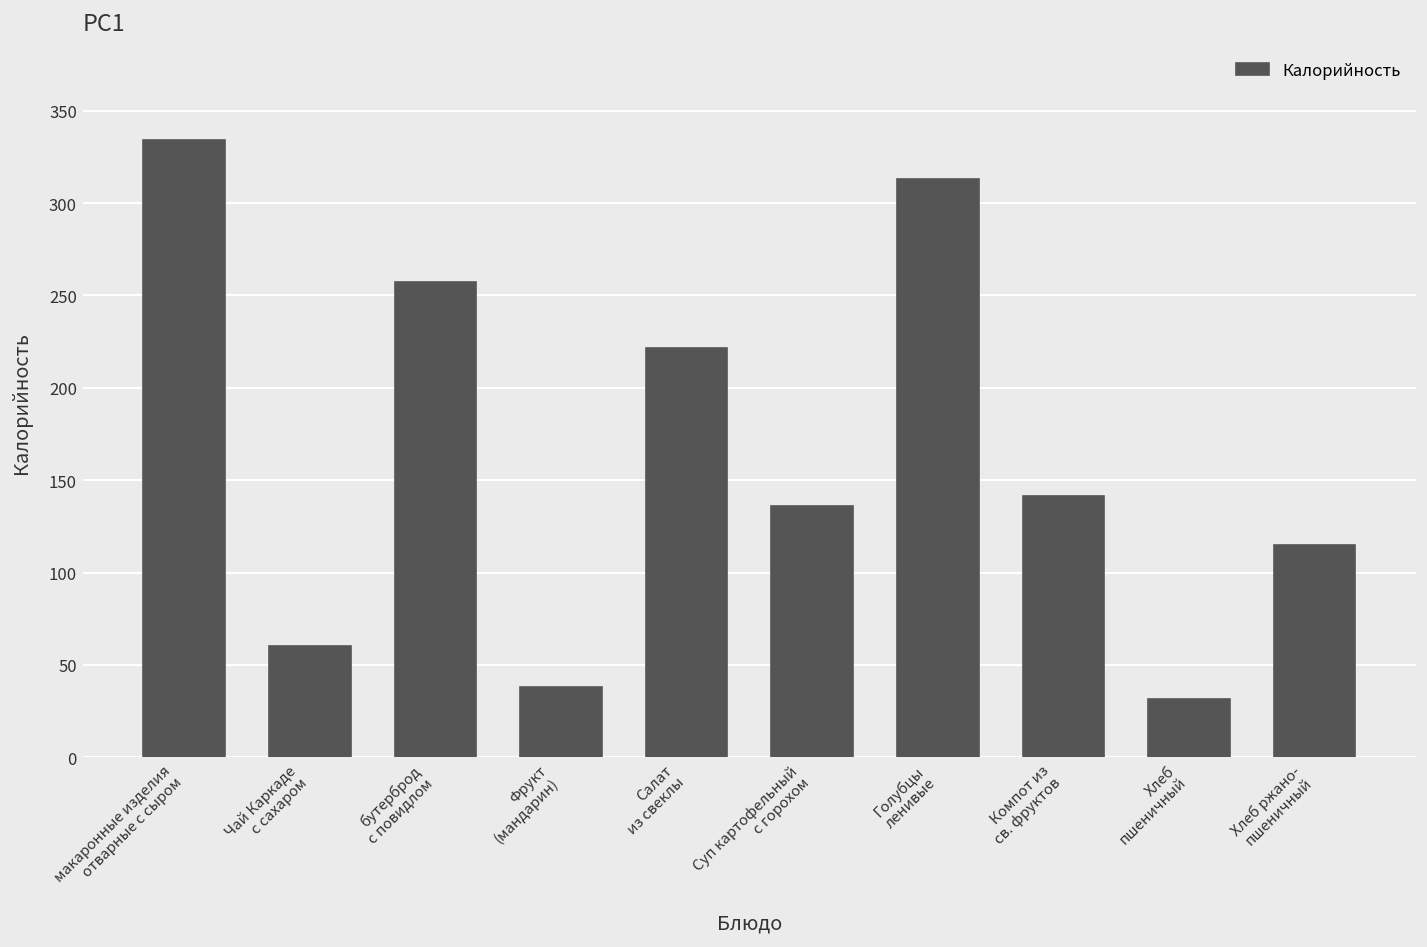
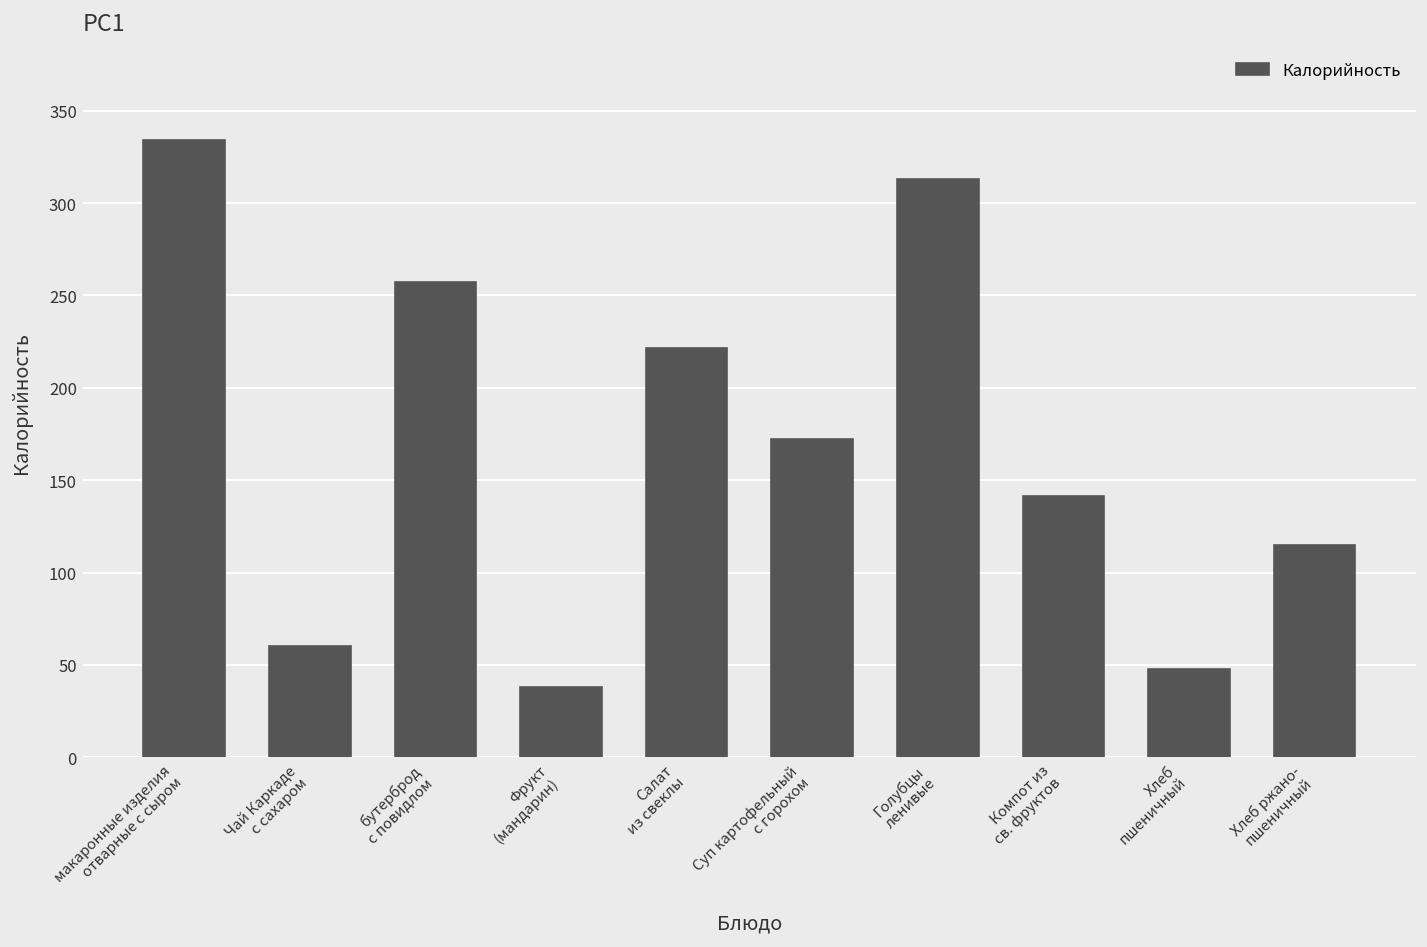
Суп картофельный с горохом: 136 -> 172
Хлеб пшеничный: 31 -> 48
